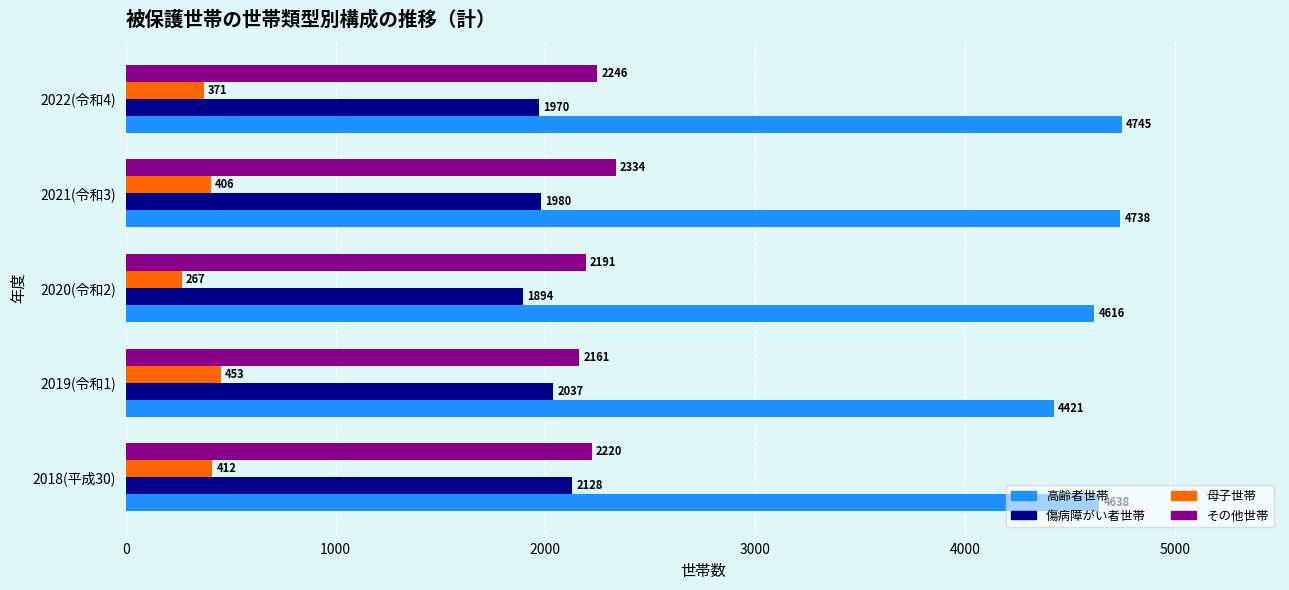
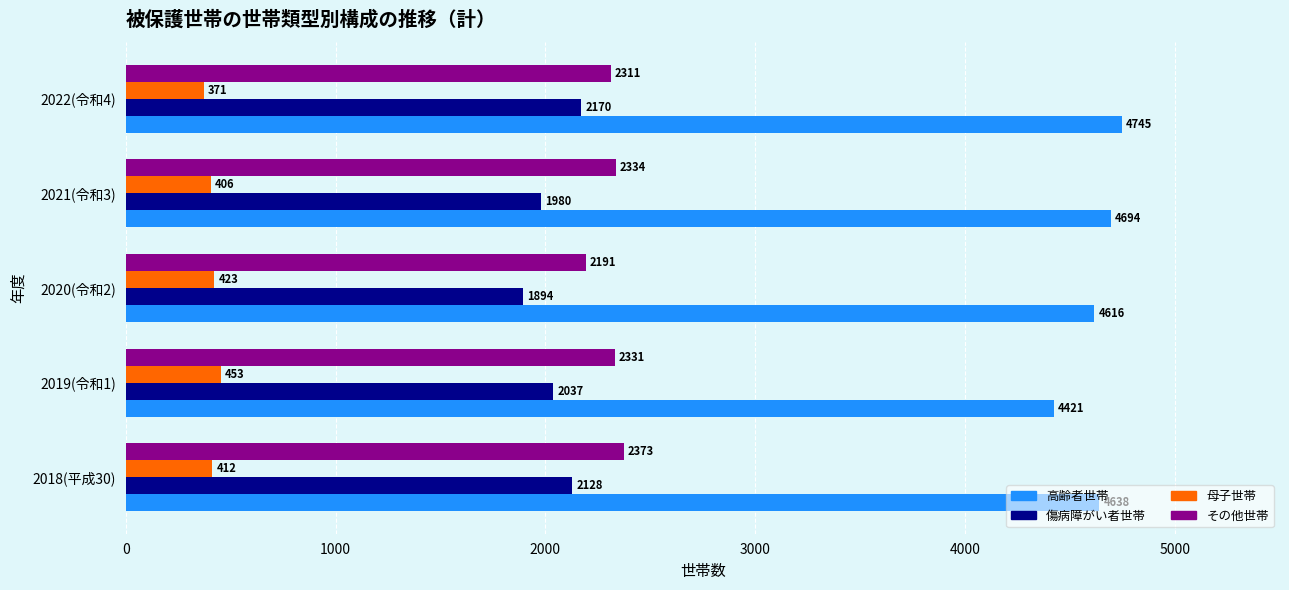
その他世帯, 2022(令和4): 2246 -> 2311
傷病障がい者世帯, 2022(令和4): 1970 -> 2170
高齢者世帯, 2021(令和3): 4738 -> 4694
母子世帯, 2020(令和2): 267 -> 423
その他世帯, 2019(令和1): 2161 -> 2331
その他世帯, 2018(平成30): 2220 -> 2373
